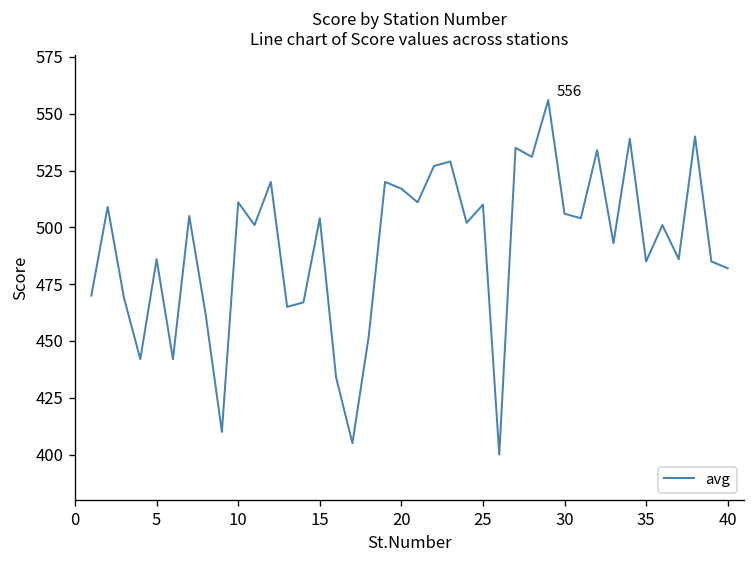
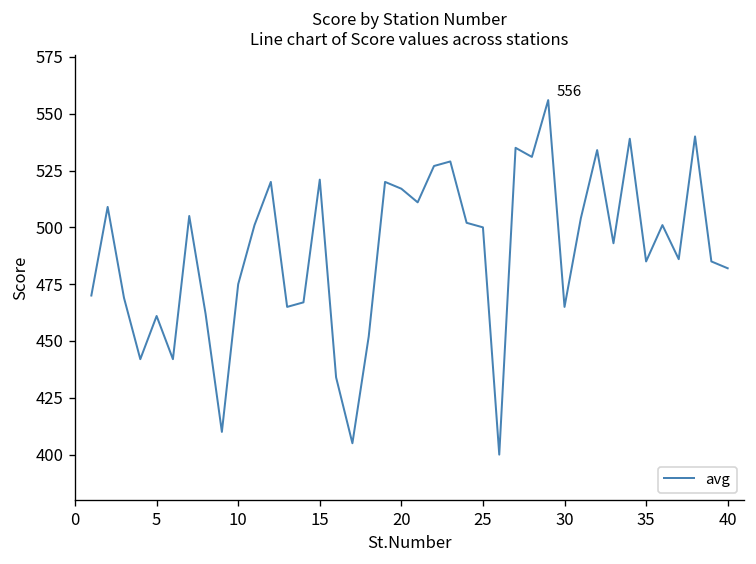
5: 486 -> 461
10: 511 -> 475
15: 504 -> 521
25: 510 -> 500
30: 506 -> 465
